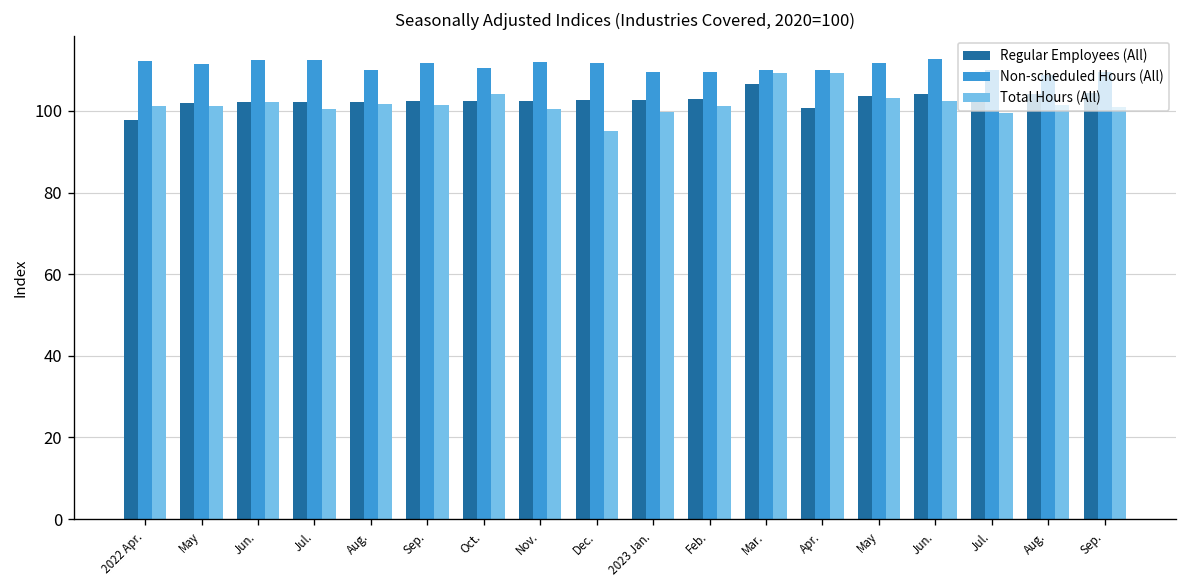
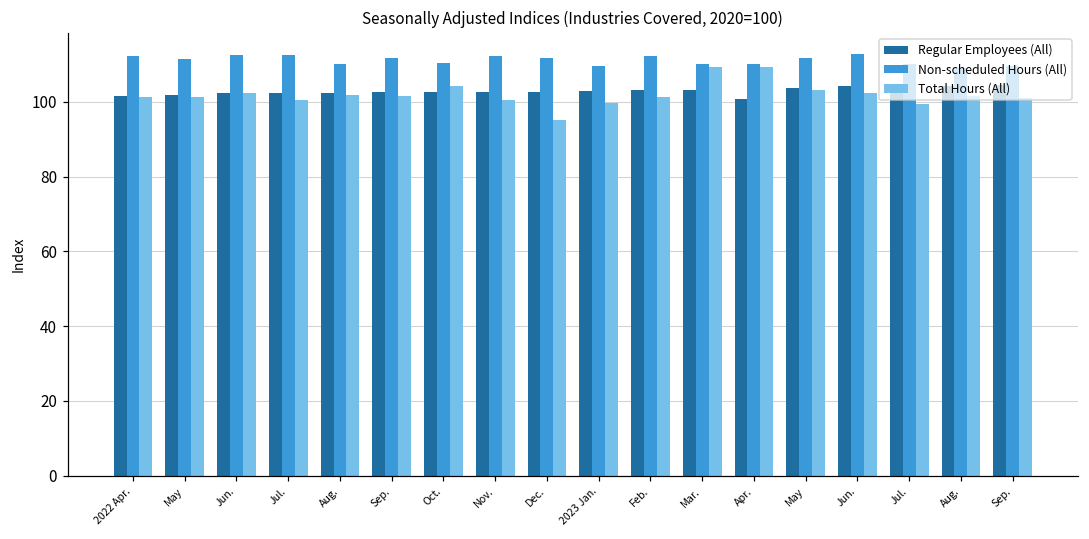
Regular Employees (All), 2022 Apr.: 98 -> 102
Non-scheduled Hours (All), Feb.: 110 -> 112
Regular Employees (All), Mar.: 107 -> 103
